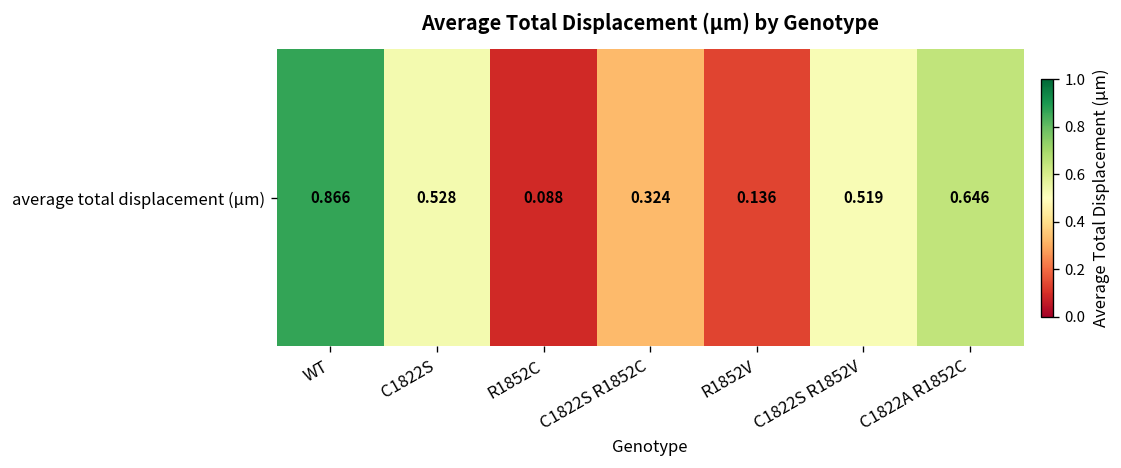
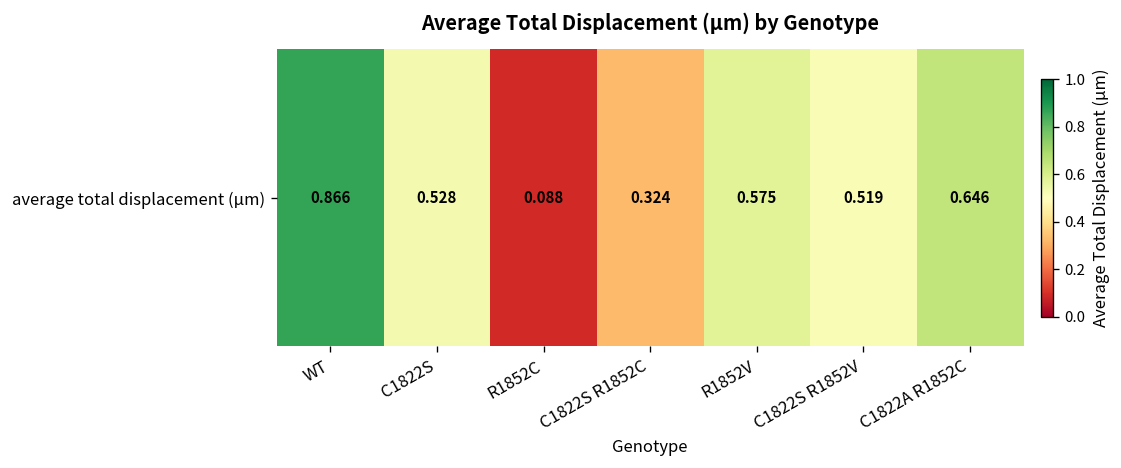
average total displacement (µm), R1852V: 0.136 -> 0.575
